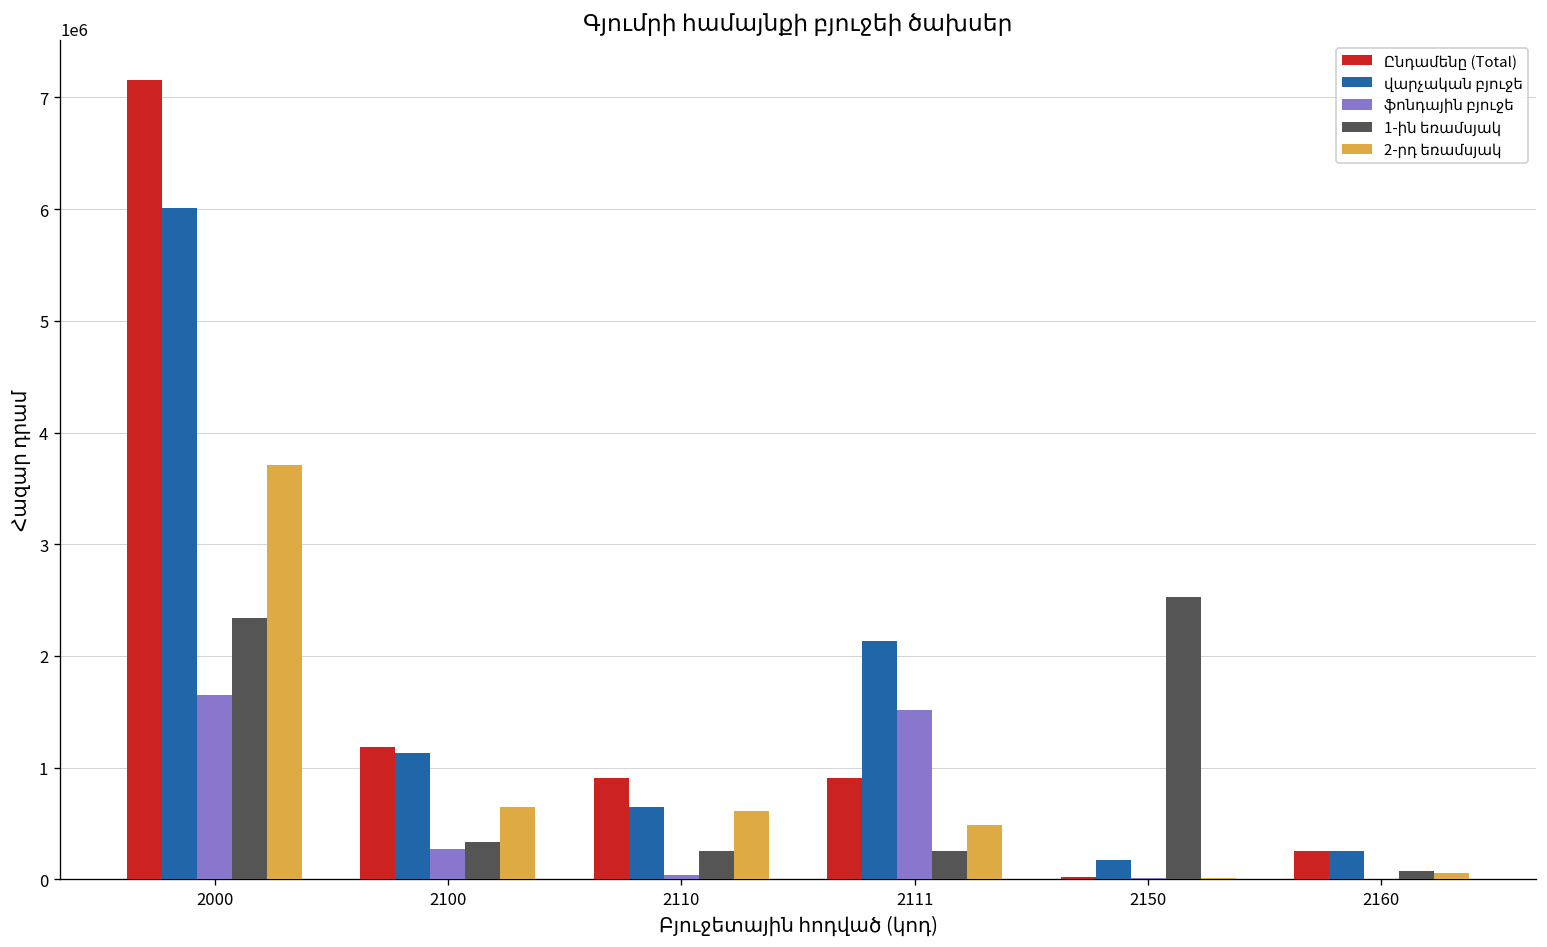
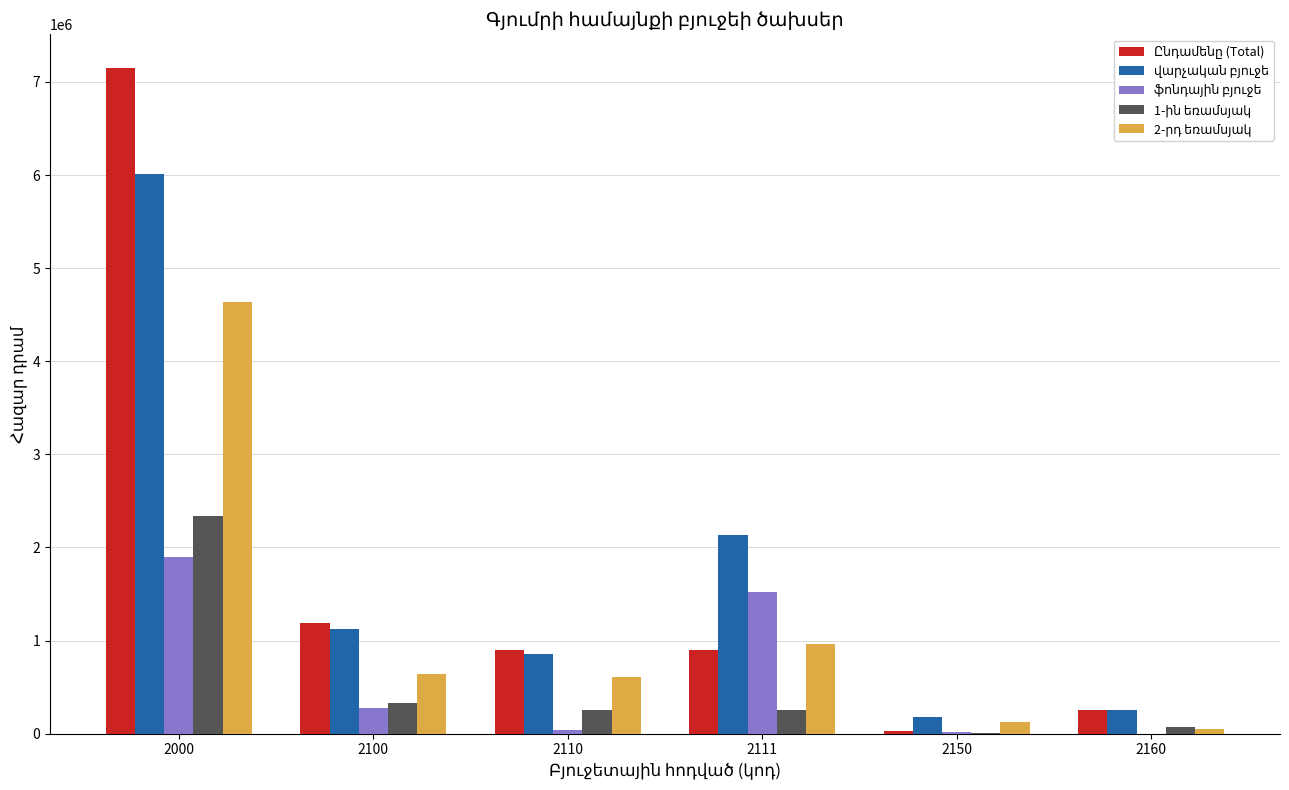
ֆոնդային բյուջե, 2000: 1600000 -> 1900000
2-րդ եռամսյակ, 2000: 3700000 -> 4600000
վարչական բյուջե, 2110: 700000 -> 900000
2-րդ եռամսյակ, 2111: 500000 -> 1000000
1-ին եռամսյակ, 2150: 2500000 -> 0
2-րդ եռամսյակ, 2150: 0 -> 100000
